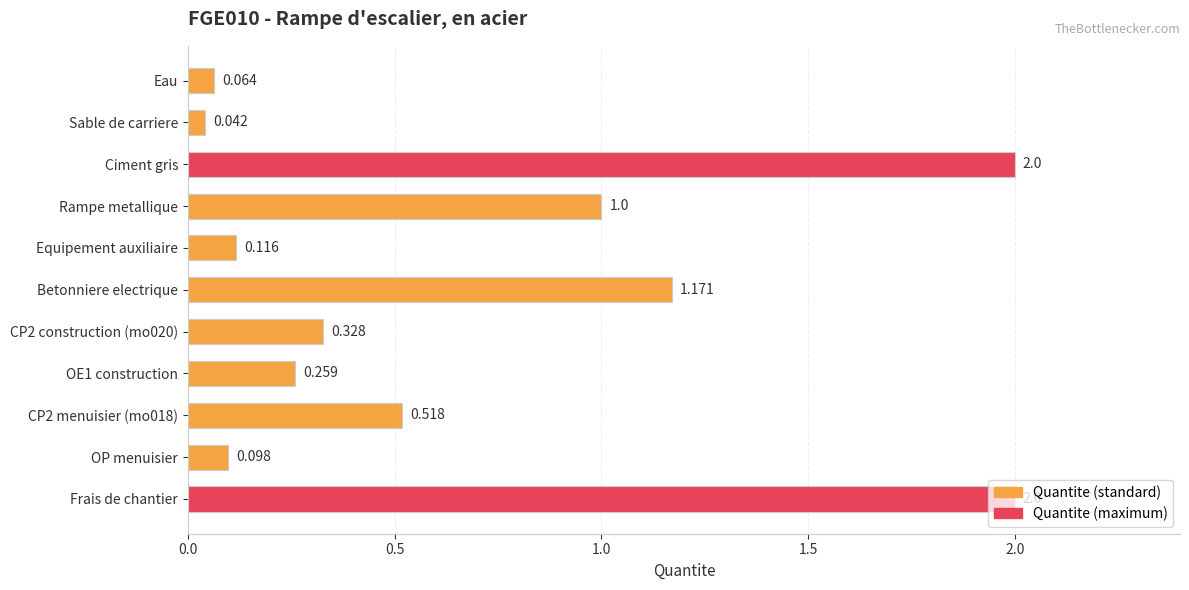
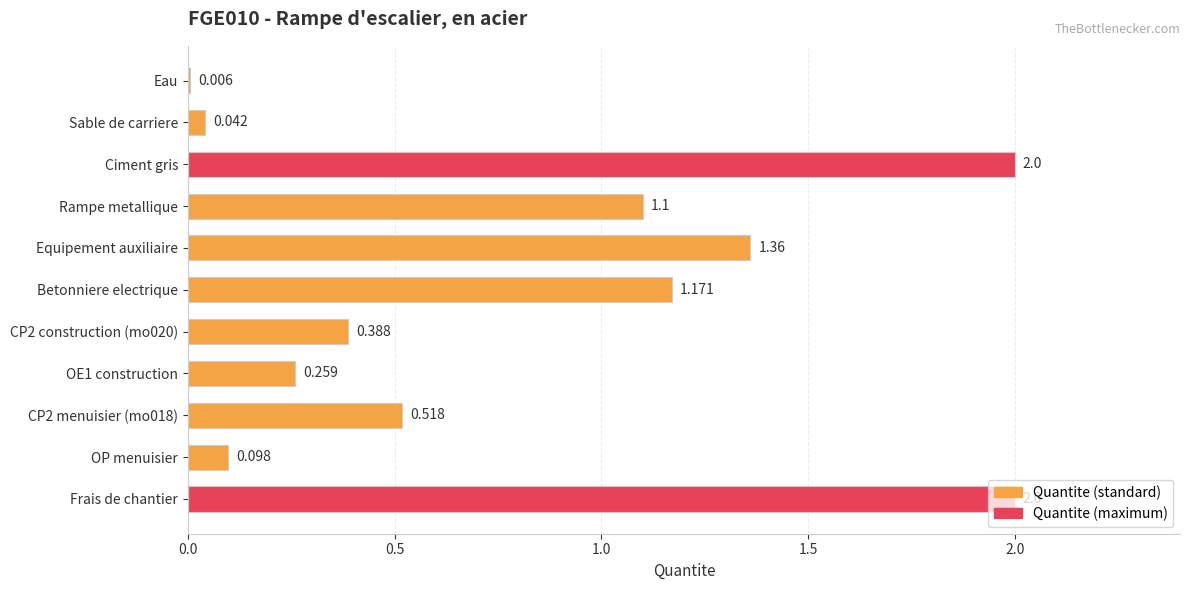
Eau: 0.064 -> 0.006
Rampe metallique: 1.0 -> 1.1
Equipement auxiliaire: 0.116 -> 1.36
CP2 construction (mo020): 0.328 -> 0.388
